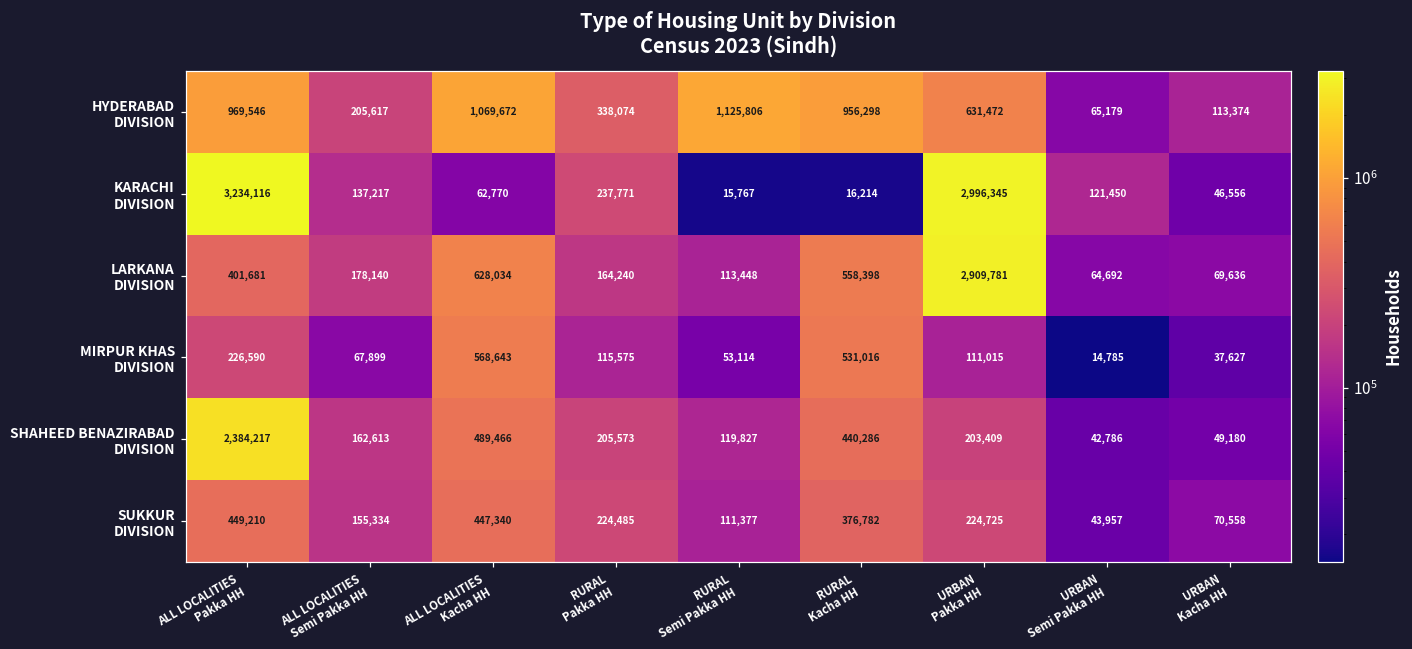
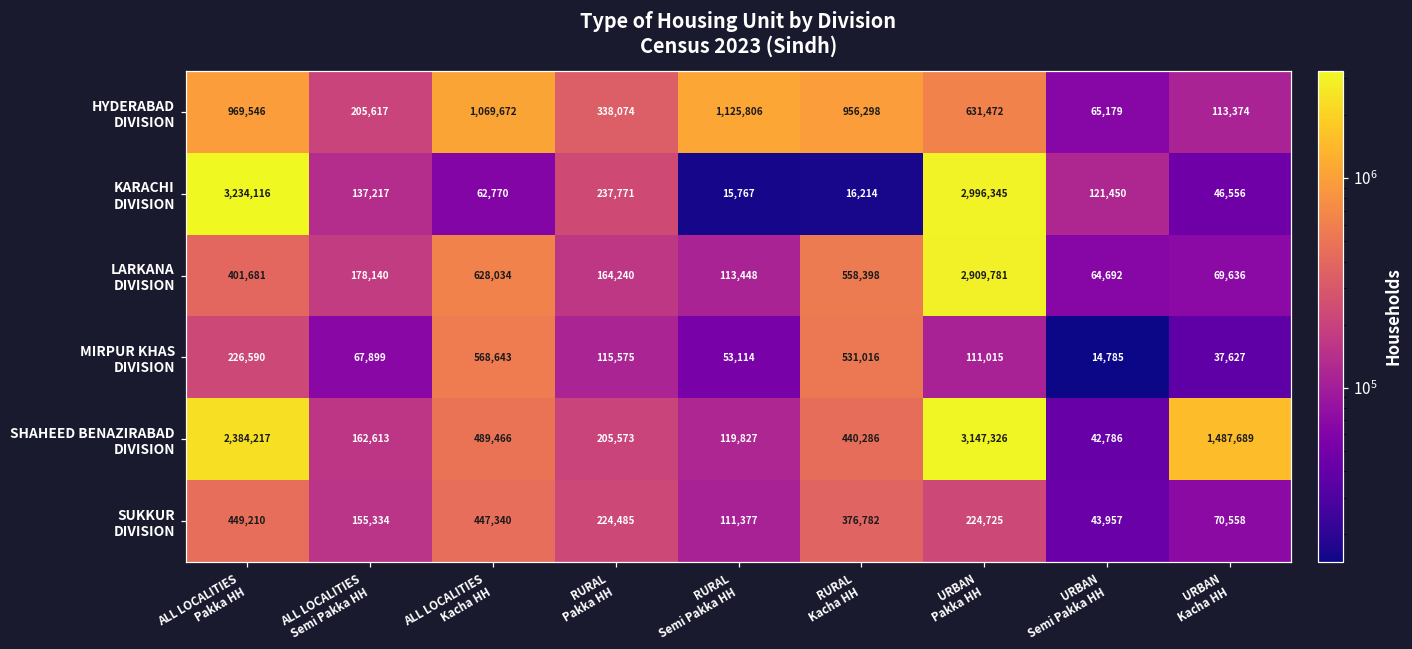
SHAHEED BENAZIRABAD DIVISION, URBAN Pakka HH: 203,409 -> 3,147,326
SHAHEED BENAZIRABAD DIVISION, URBAN Kacha HH: 49,180 -> 1,487,689
